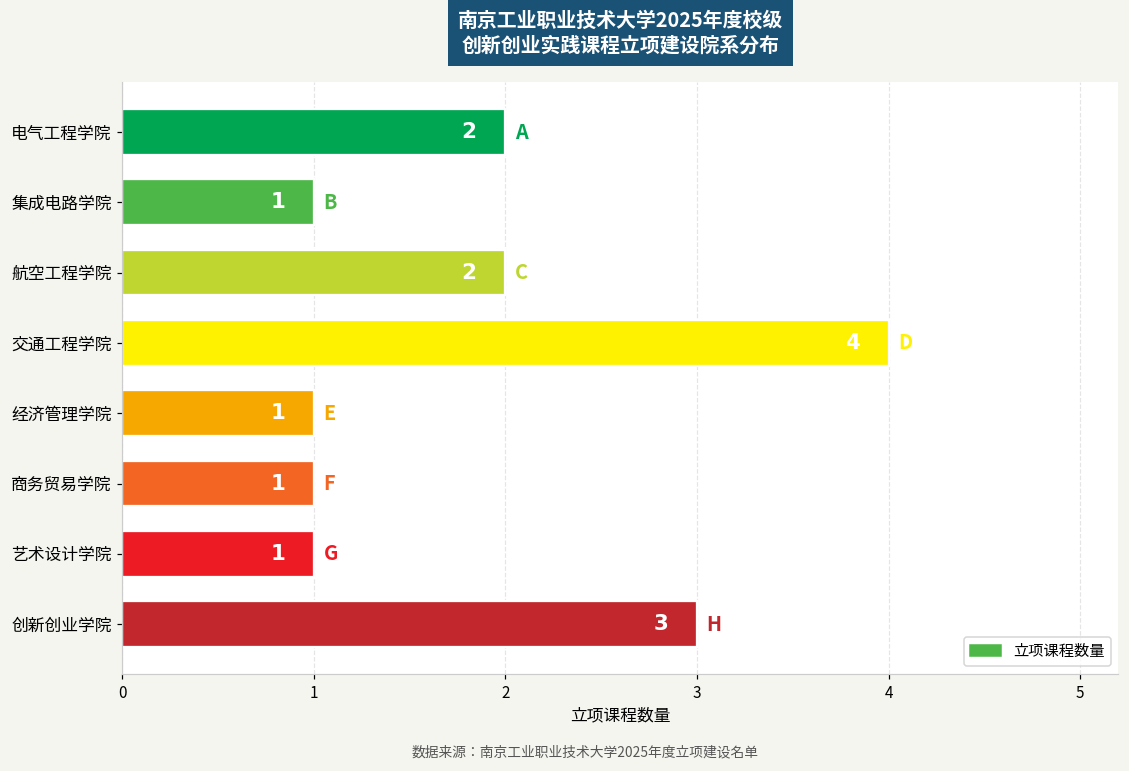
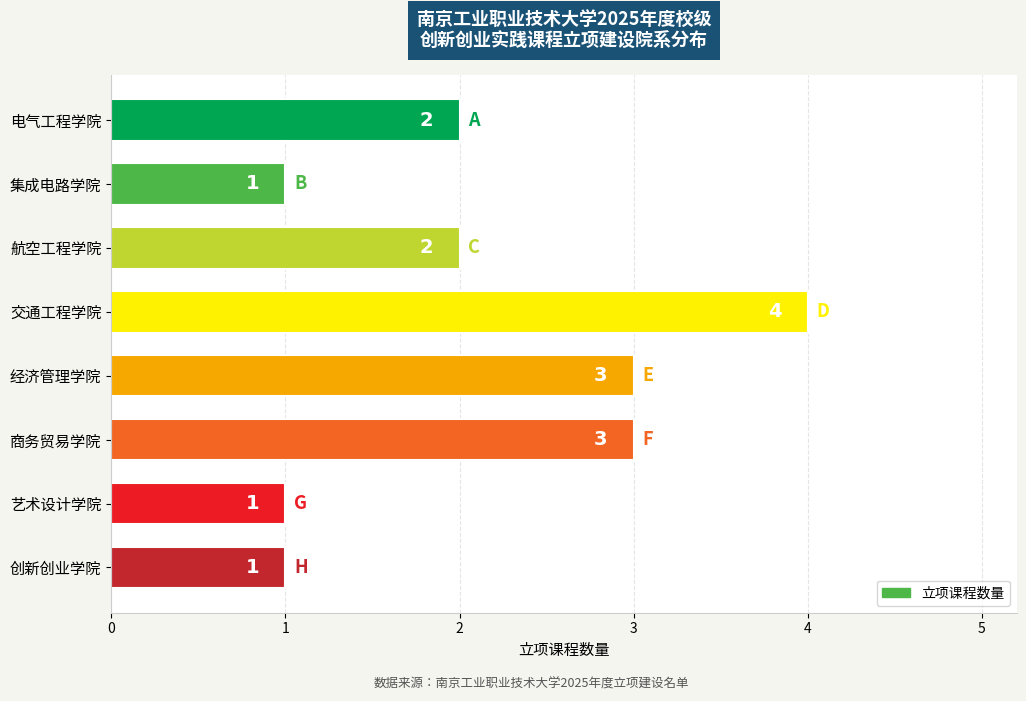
经济管理学院: 1 -> 3
商务贸易学院: 1 -> 3
创新创业学院: 3 -> 1
